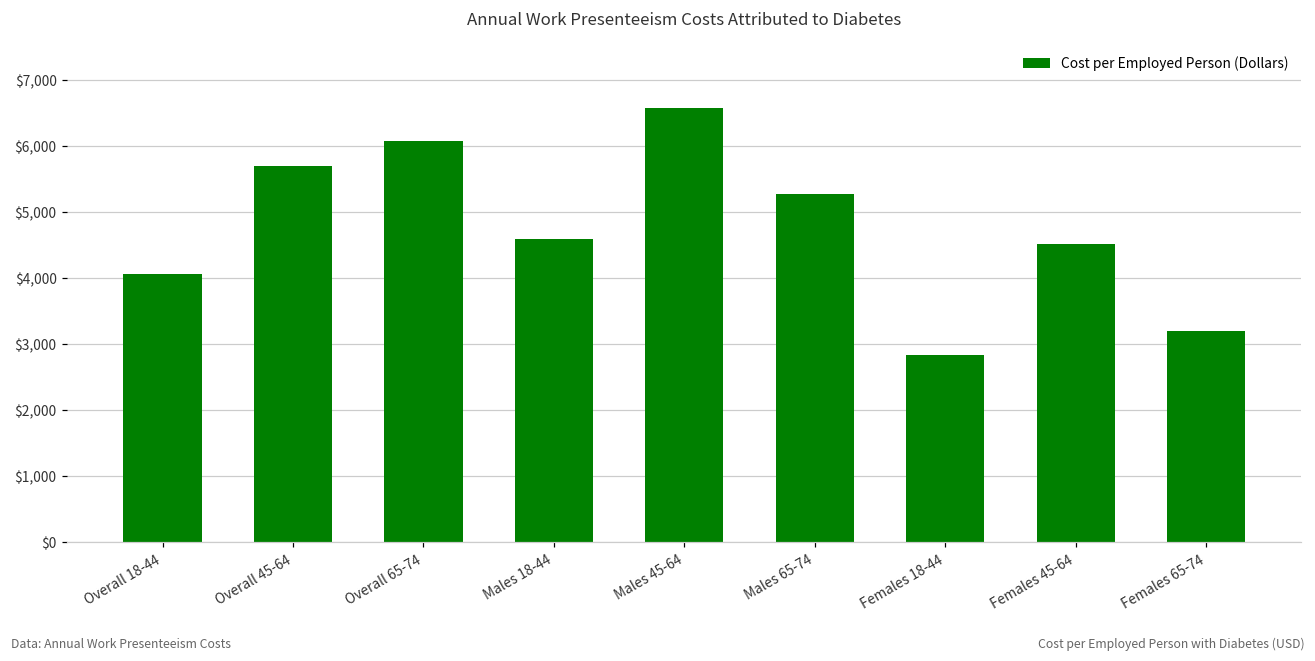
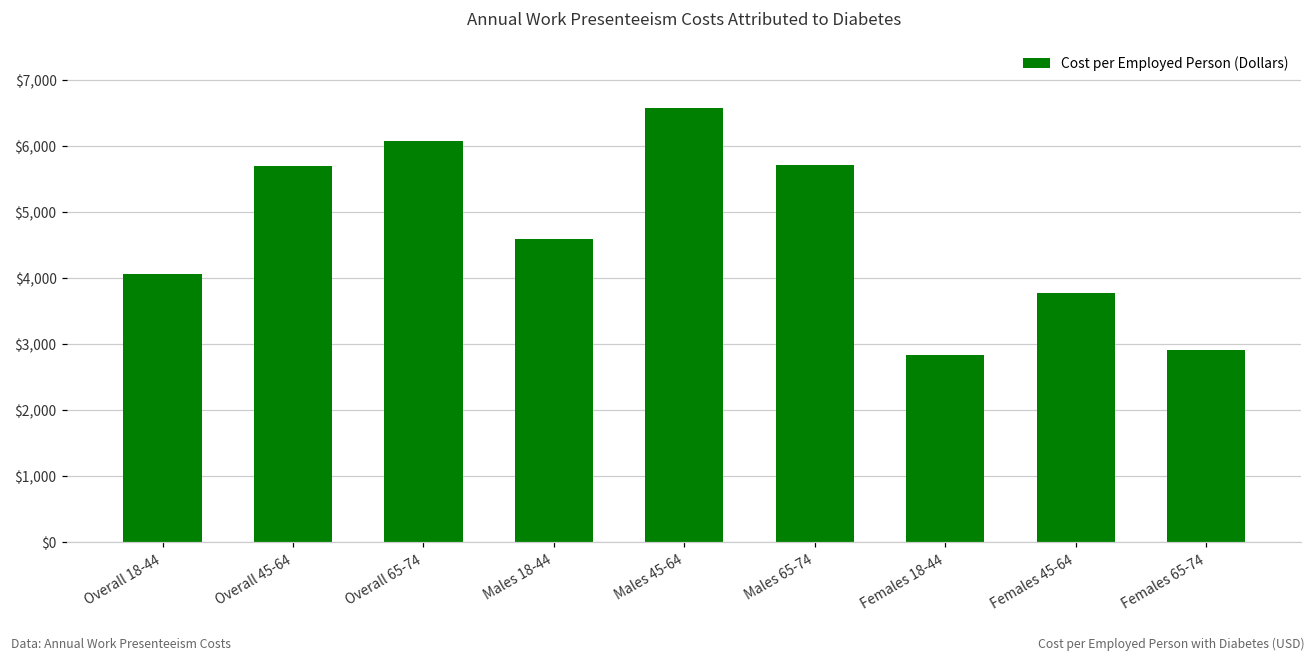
Males 65-74: $5,300 -> $5,700
Females 45-64: $4,500 -> $3,800
Females 65-74: $3,200 -> $2,900
